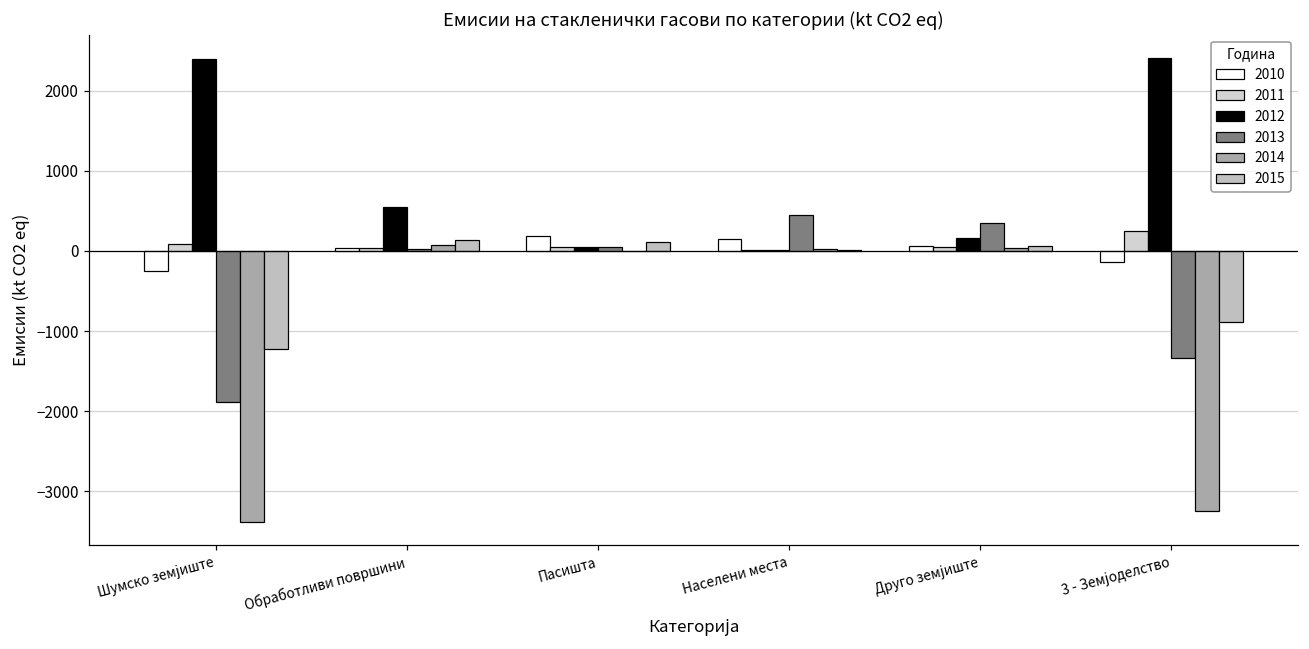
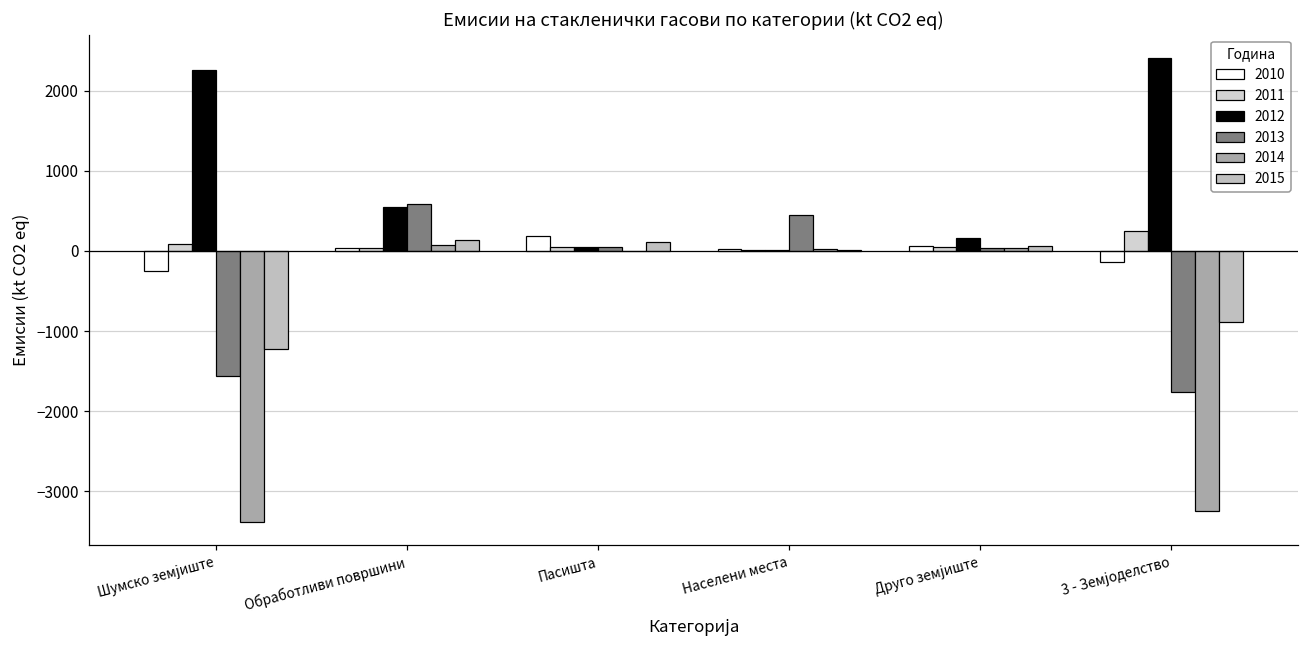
2012, Шумско земјиште: 2400 -> 2300
2013, Шумско земјиште: -1900 -> -1600
2013, Обработливи површини: 0 -> 600
2010, Населени места: 200 -> 0
2013, Друго земјиште: 300 -> 0
2013, 3 - Земјоделство: -1300 -> -1800
